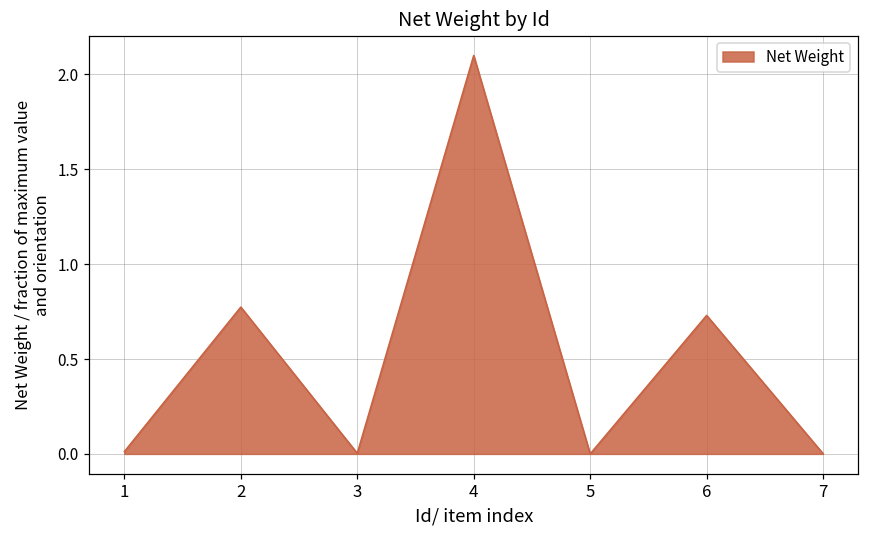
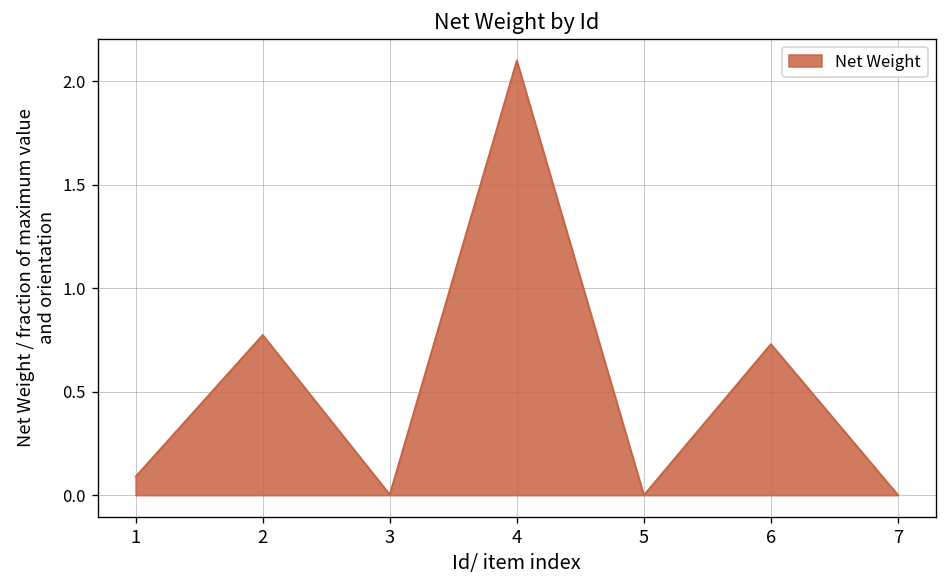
1: 0.01 -> 0.09
